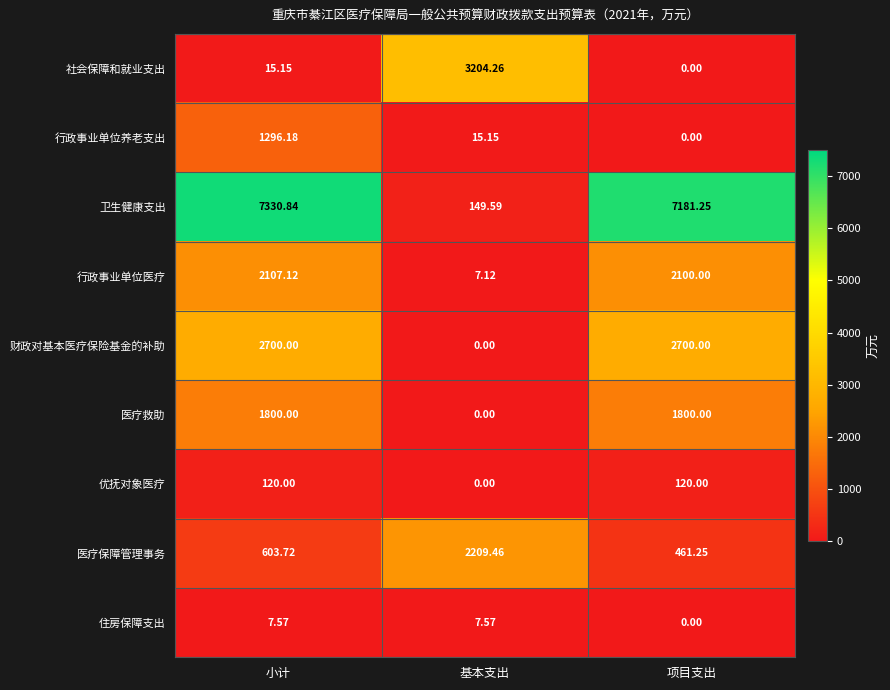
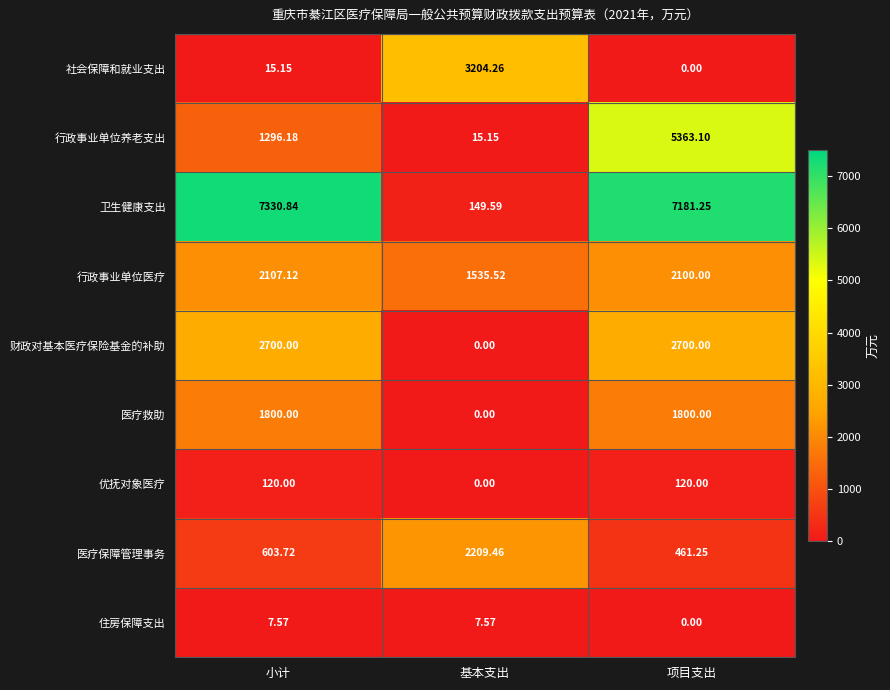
行政事业单位养老支出, 项目支出: 0.00 -> 5363.10
行政事业单位医疗, 基本支出: 7.12 -> 1535.52
